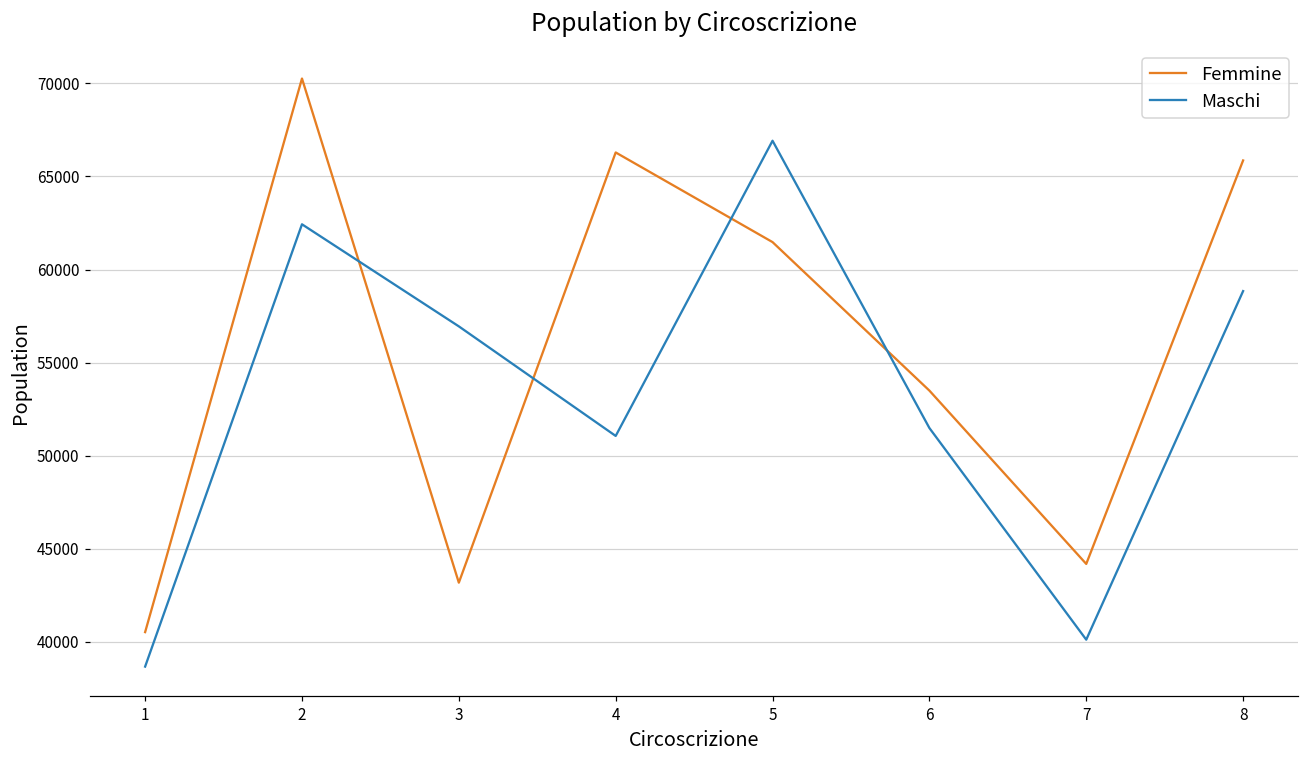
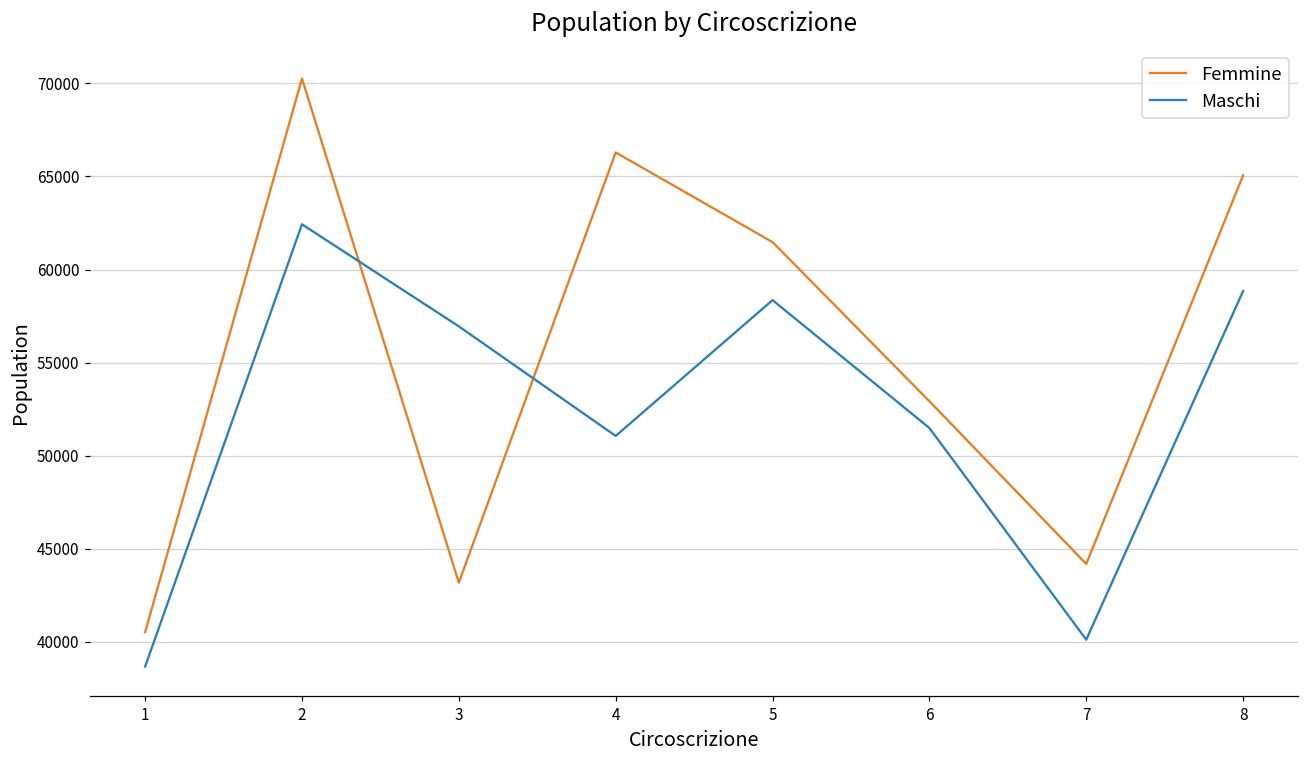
Maschi, 5: 66900 -> 58400
Femmine, 6: 53500 -> 52900
Femmine, 8: 65900 -> 65100
